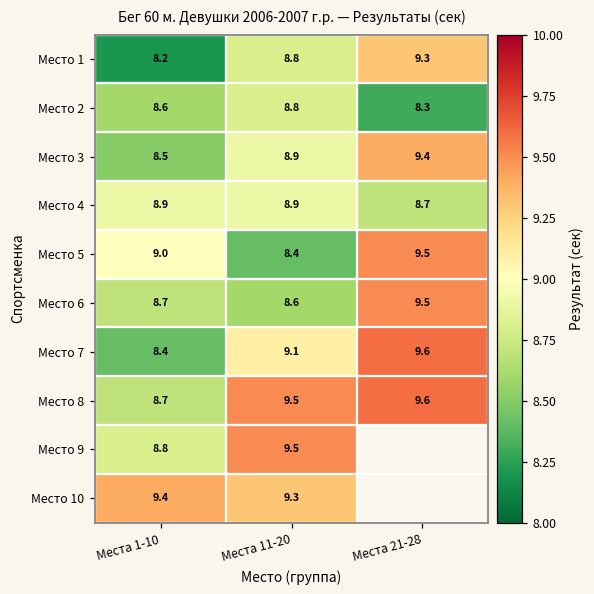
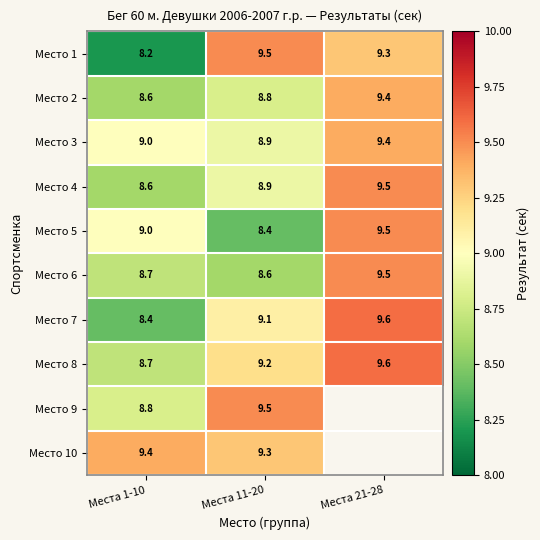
Место 1, Места 11-20: 8.8 -> 9.5
Место 2, Места 21-28: 8.3 -> 9.4
Место 3, Места 1-10: 8.5 -> 9.0
Место 4, Места 1-10: 8.9 -> 8.6
Место 4, Места 21-28: 8.7 -> 9.5
Место 8, Места 11-20: 9.5 -> 9.2
